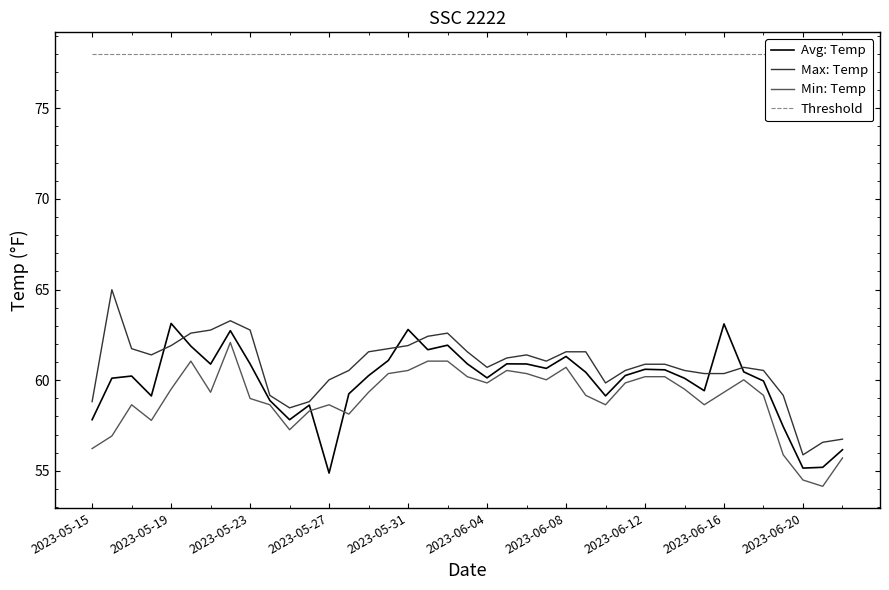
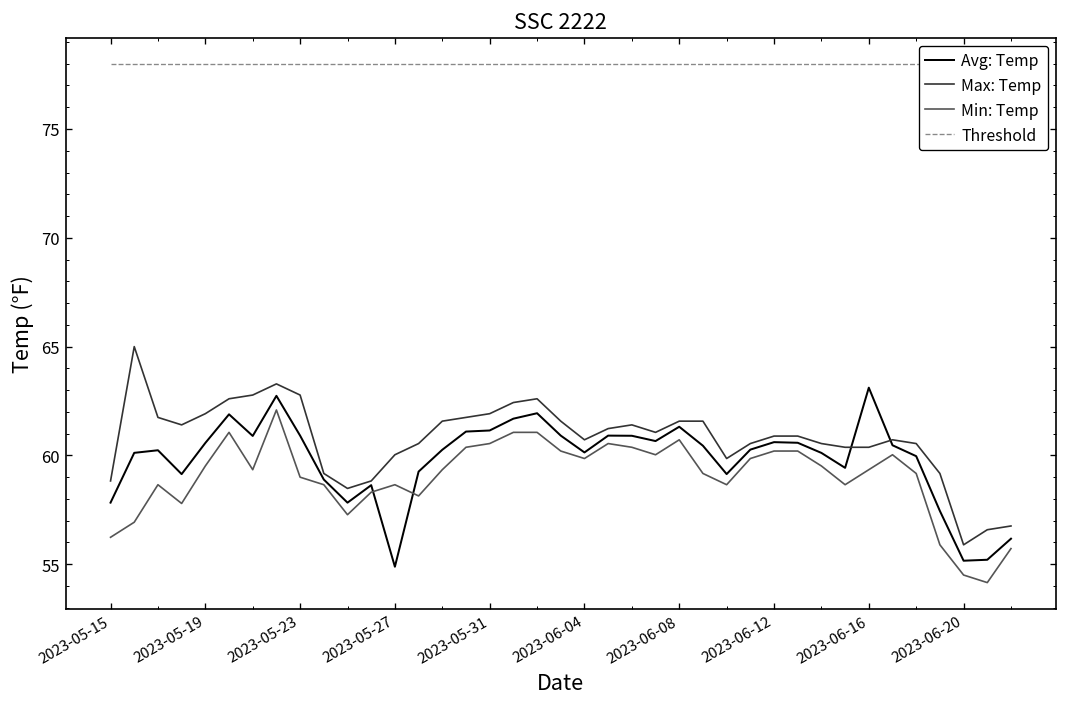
Avg: Temp, 2023-05-19: 63.1 -> 60.6
Avg: Temp, 2023-05-31: 62.8 -> 61.1
